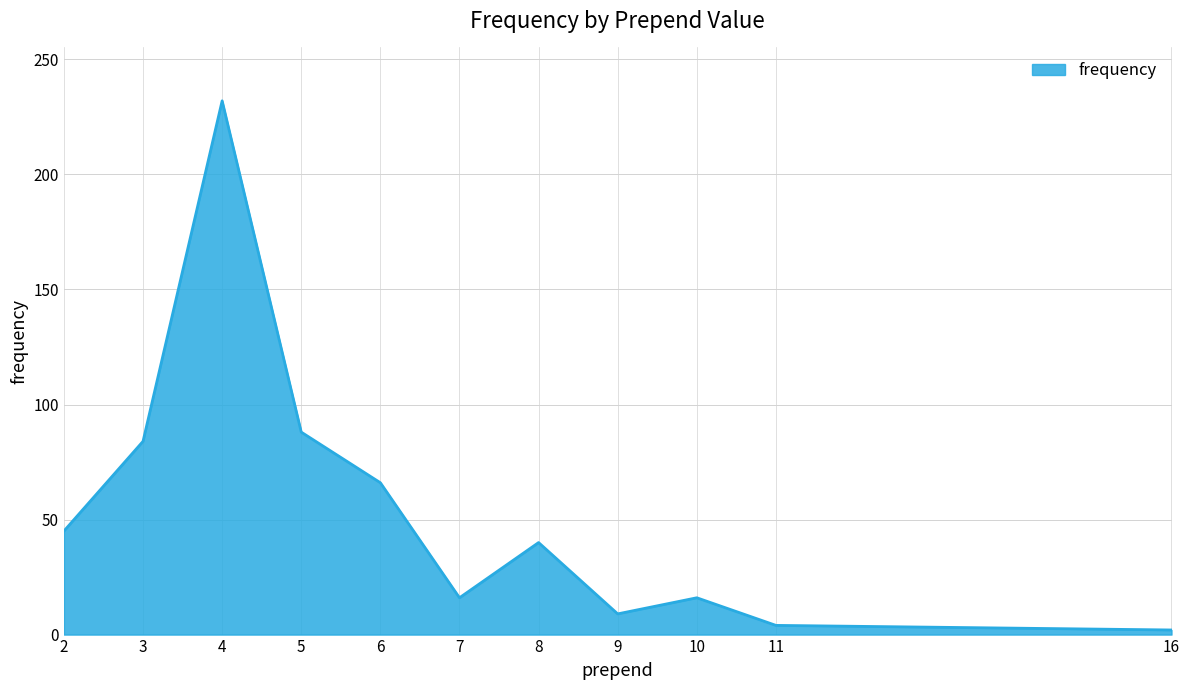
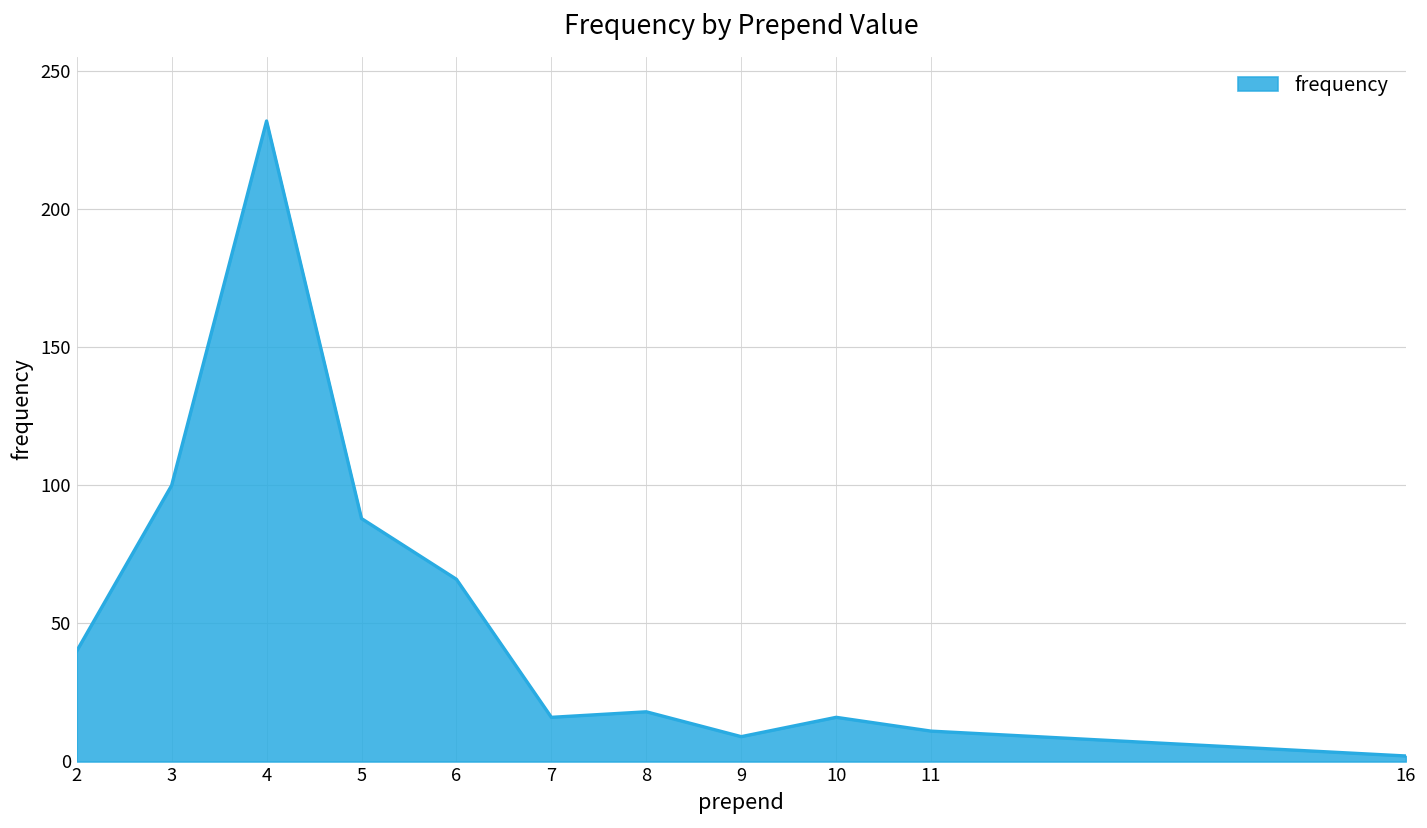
2: 45 -> 40
3: 84 -> 100
8: 40 -> 18
11: 4 -> 11
